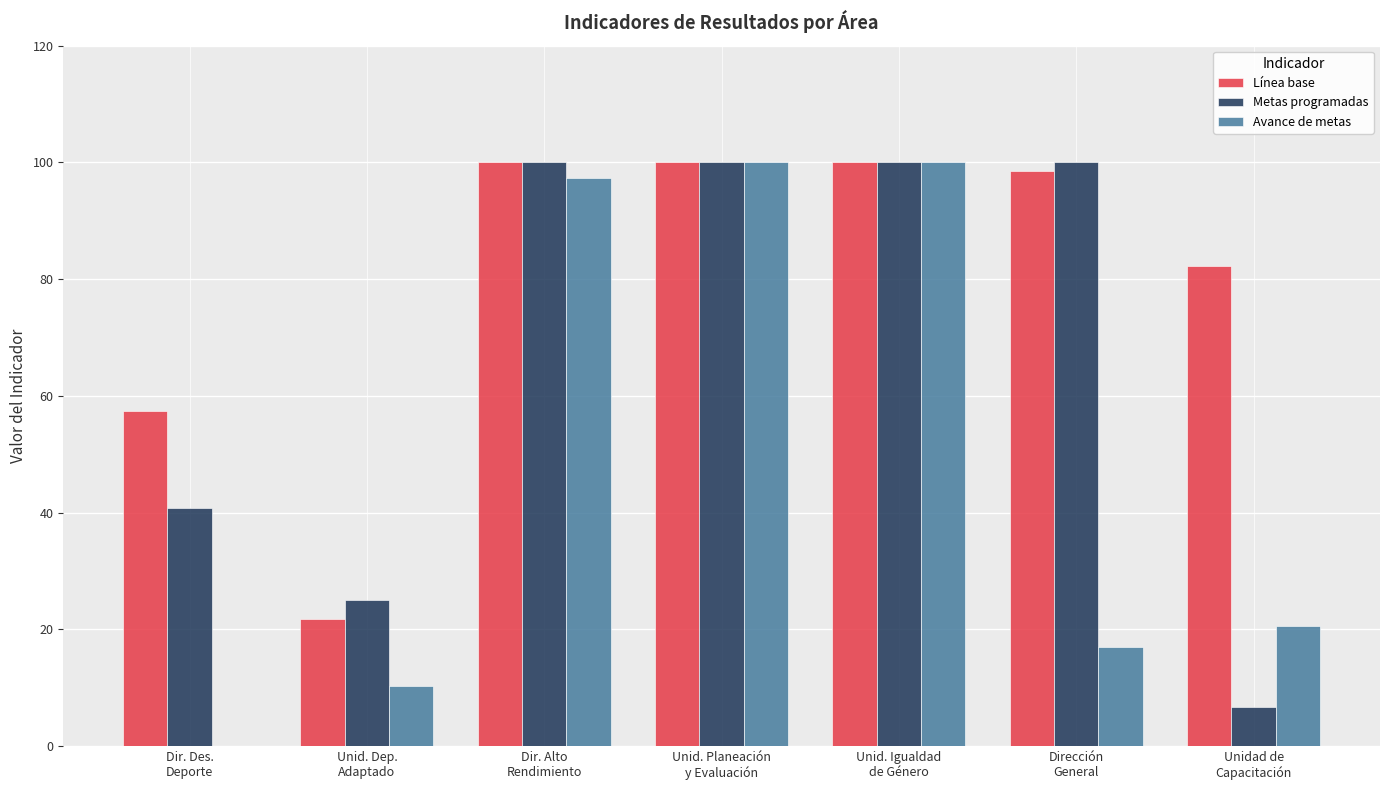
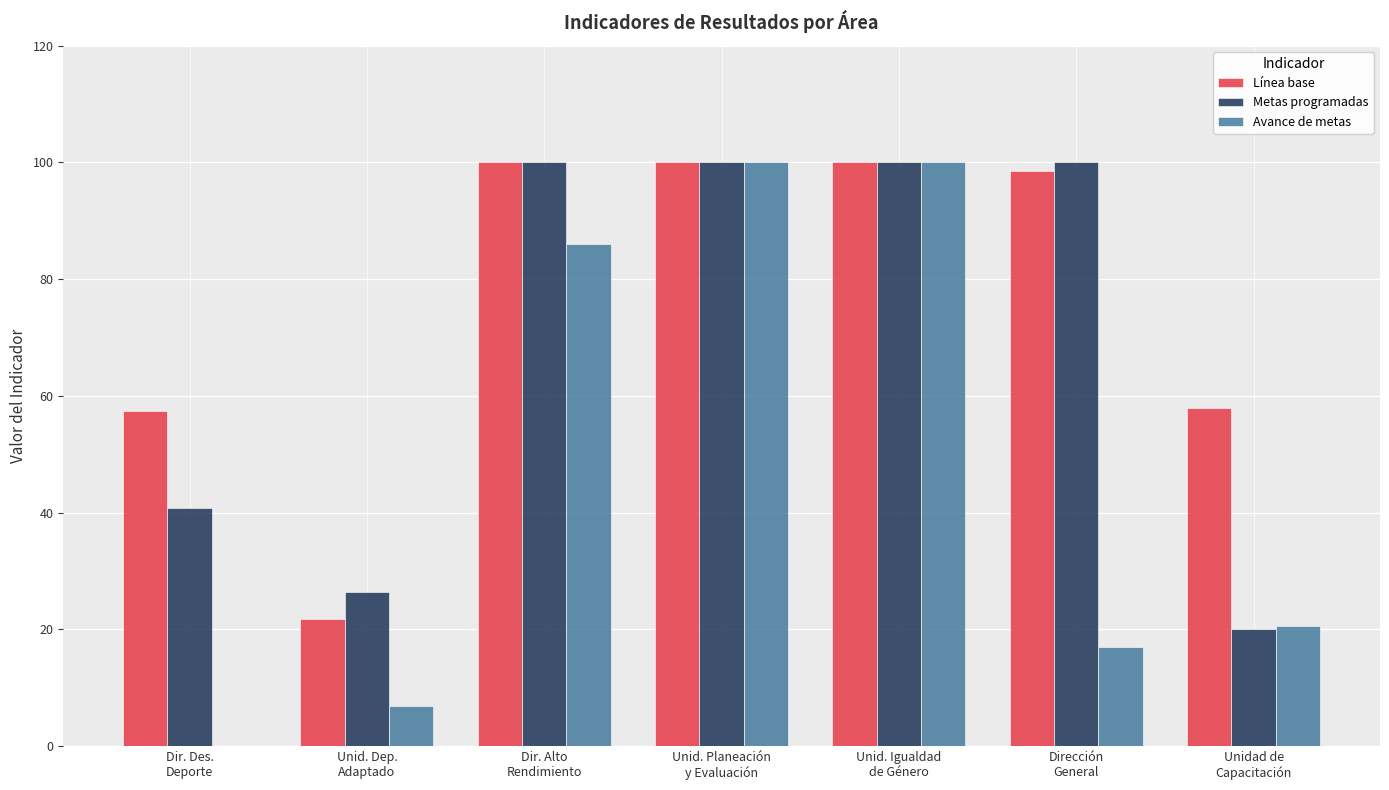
Metas programadas, Unid. Dep. Adaptado: 25 -> 26
Avance de metas, Unid. Dep. Adaptado: 10 -> 7
Avance de metas, Dir. Alto Rendimiento: 97 -> 86
Línea base, Unidad de Capacitación: 82 -> 58
Metas programadas, Unidad de Capacitación: 7 -> 20
